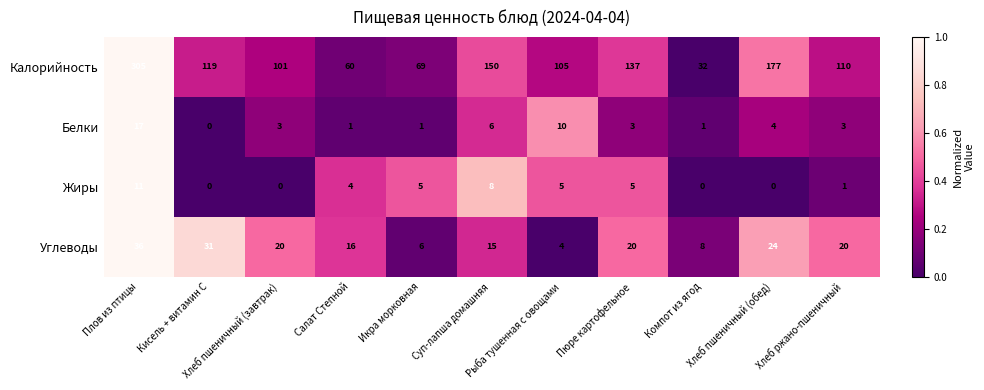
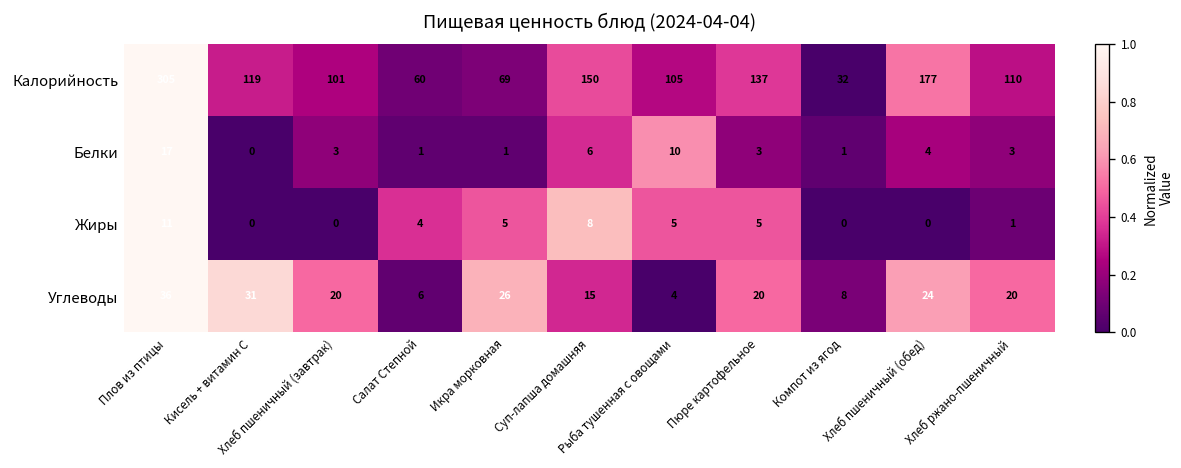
Углеводы, Салат Степной: 16 -> 6
Углеводы, Икра морковная: 6 -> 26
